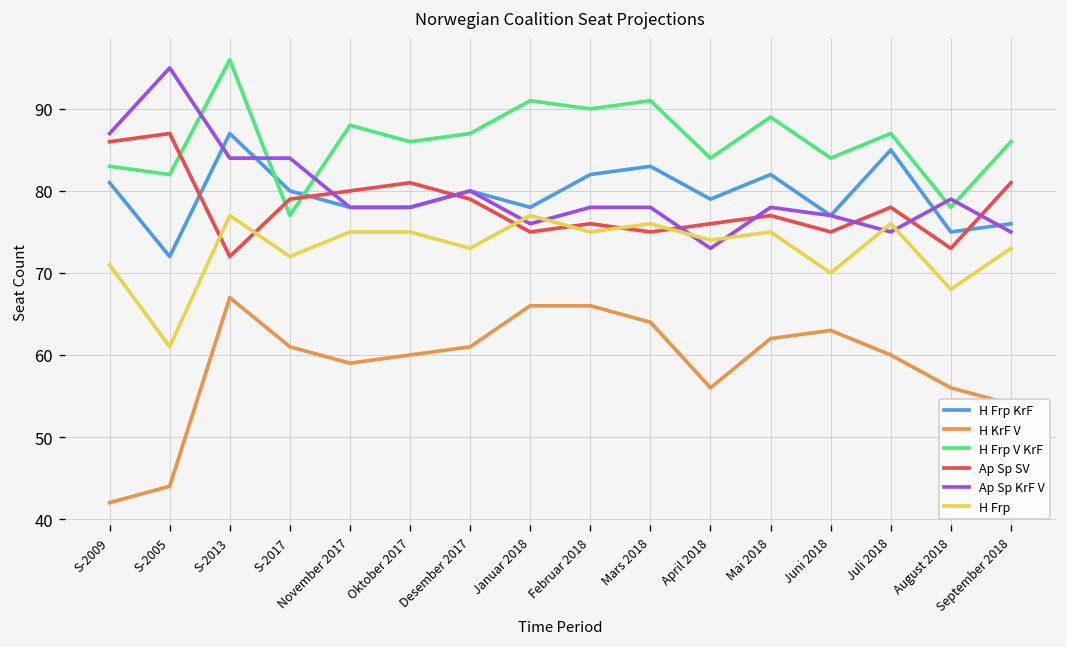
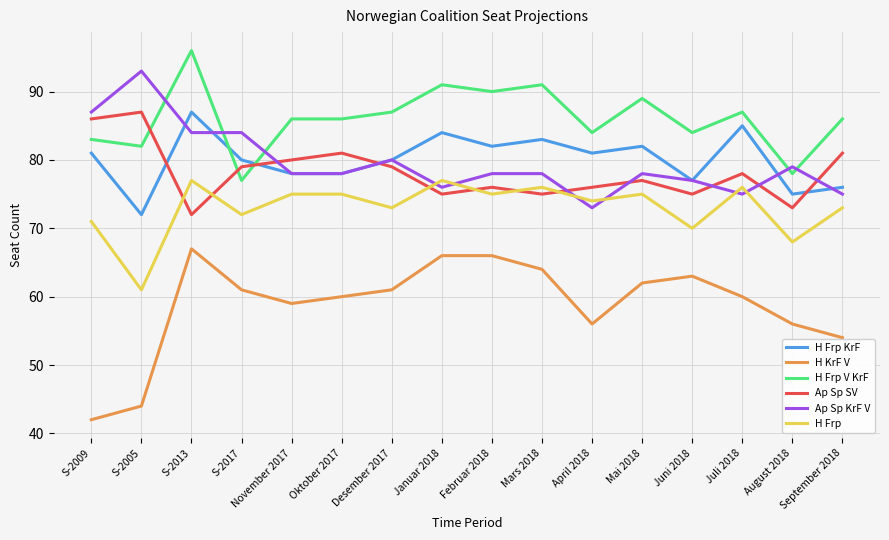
Ap Sp KrF V, S-2005: 95 -> 93
H Frp V KrF, November 2017: 88 -> 86
H Frp KrF, Januar 2018: 78 -> 84
H Frp KrF, April 2018: 79 -> 81
